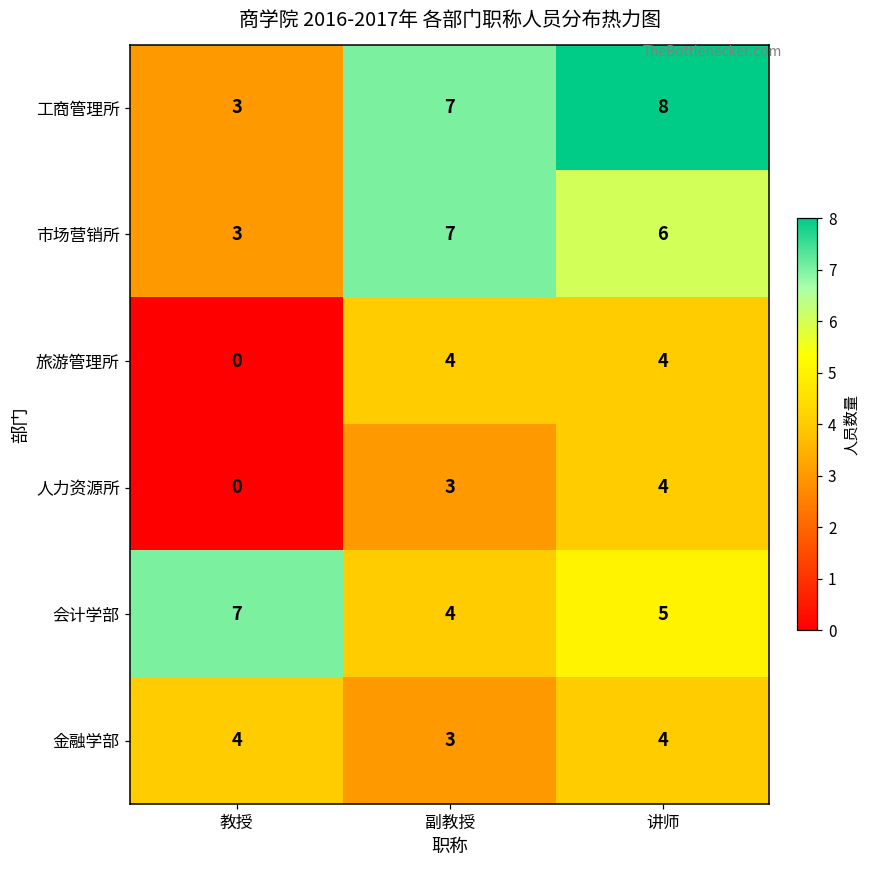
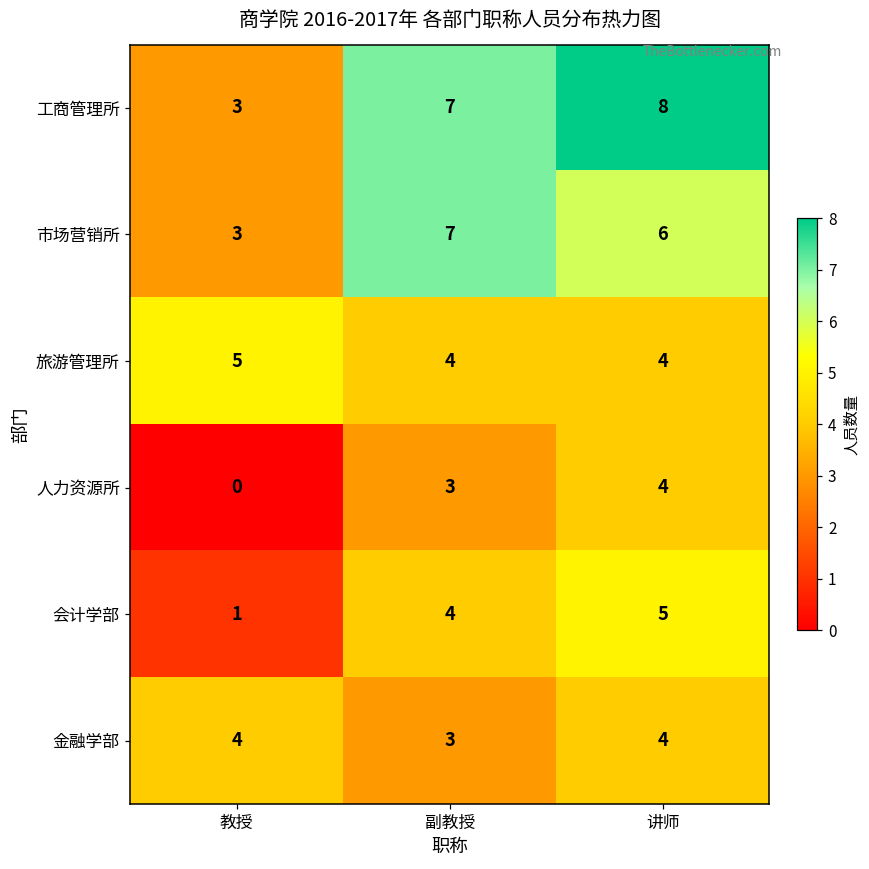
旅游管理所, 教授: 0 -> 5
会计学部, 教授: 7 -> 1
